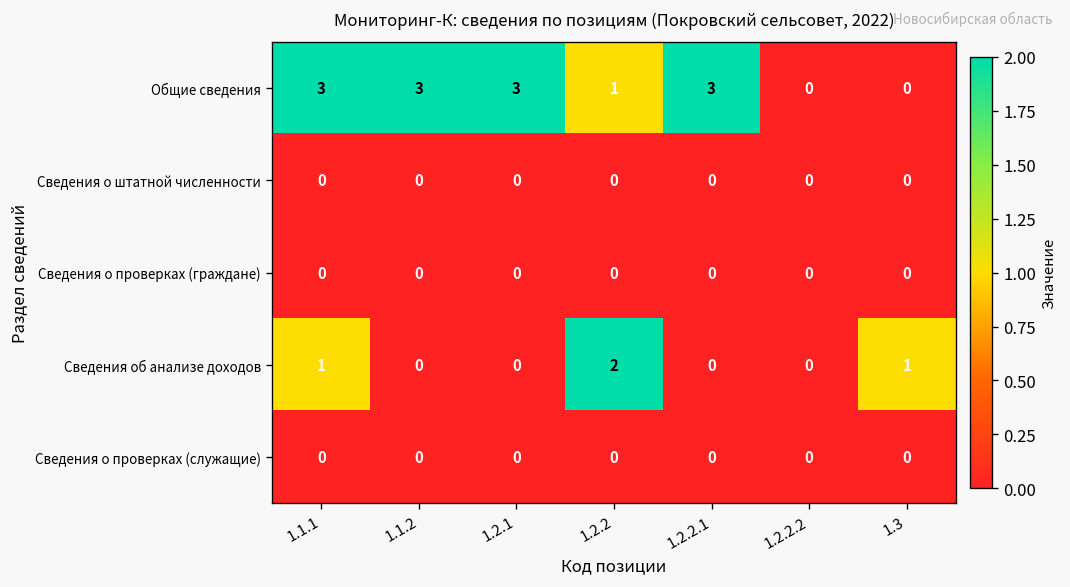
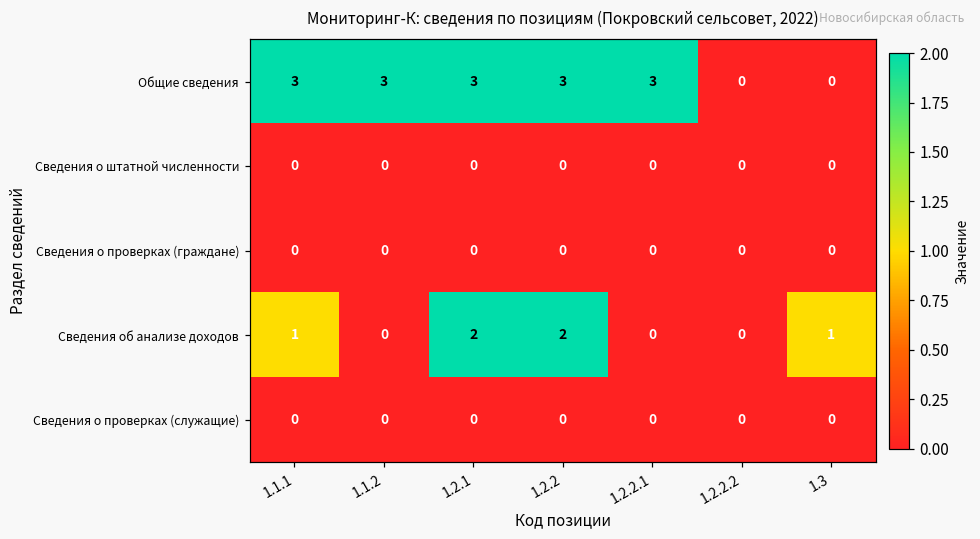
Общие сведения, 1.2.2: 1 -> 3
Сведения об анализе доходов, 1.2.1: 0 -> 2
